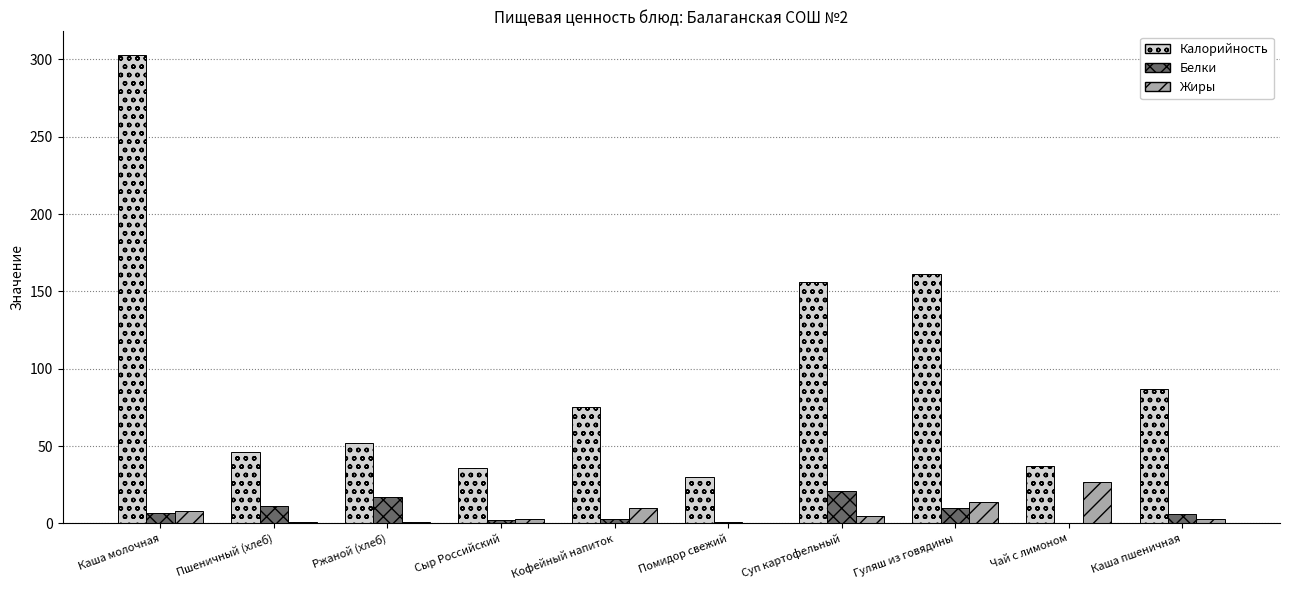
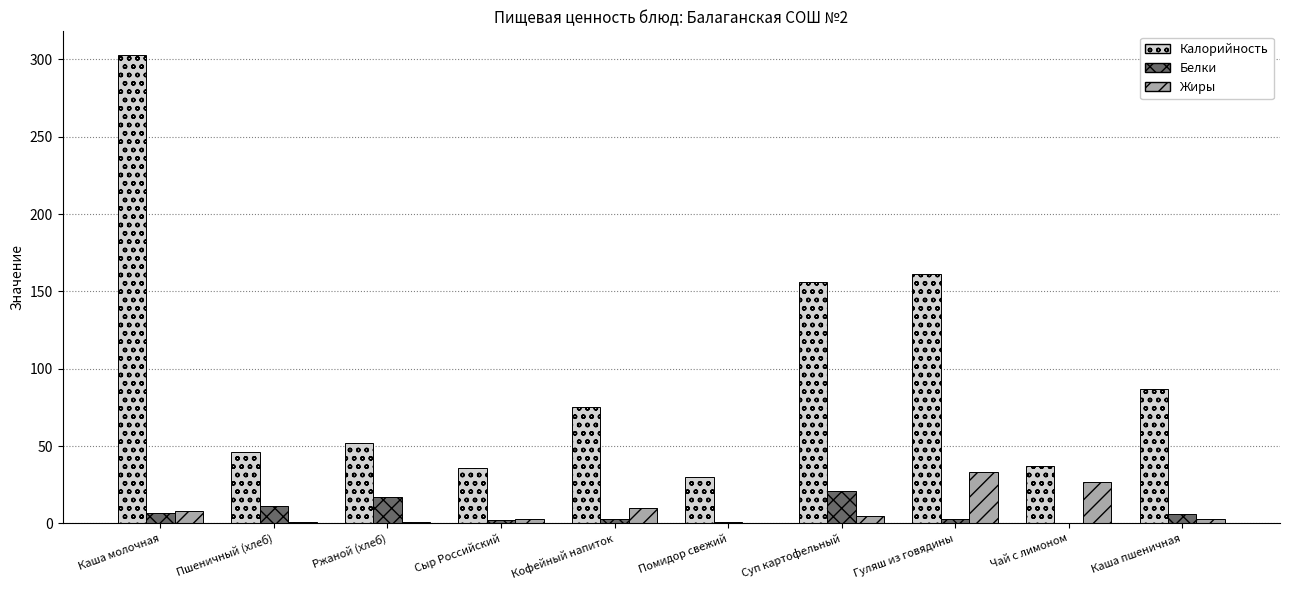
Белки, Гуляш из говядины: 10 -> 3
Жиры, Гуляш из говядины: 14 -> 33
